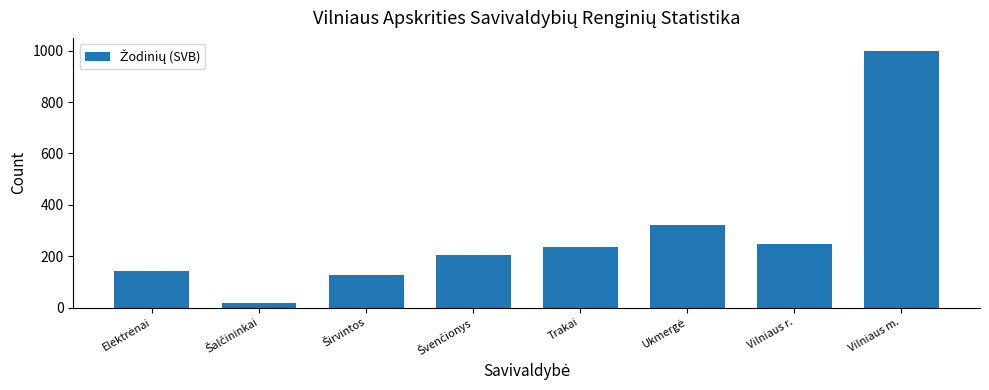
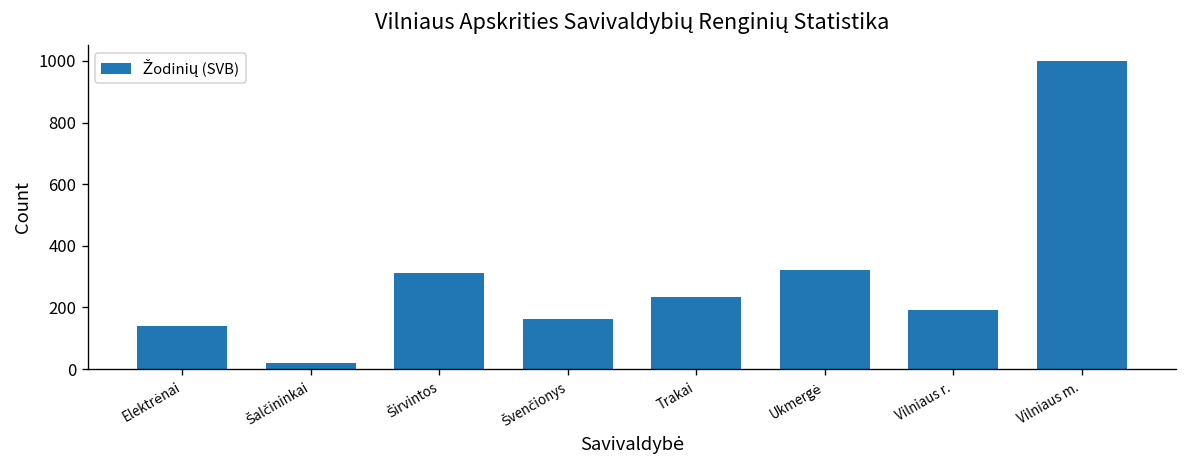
Širvintos: 130 -> 310
Švenčionys: 200 -> 160
Vilniaus r.: 250 -> 190
